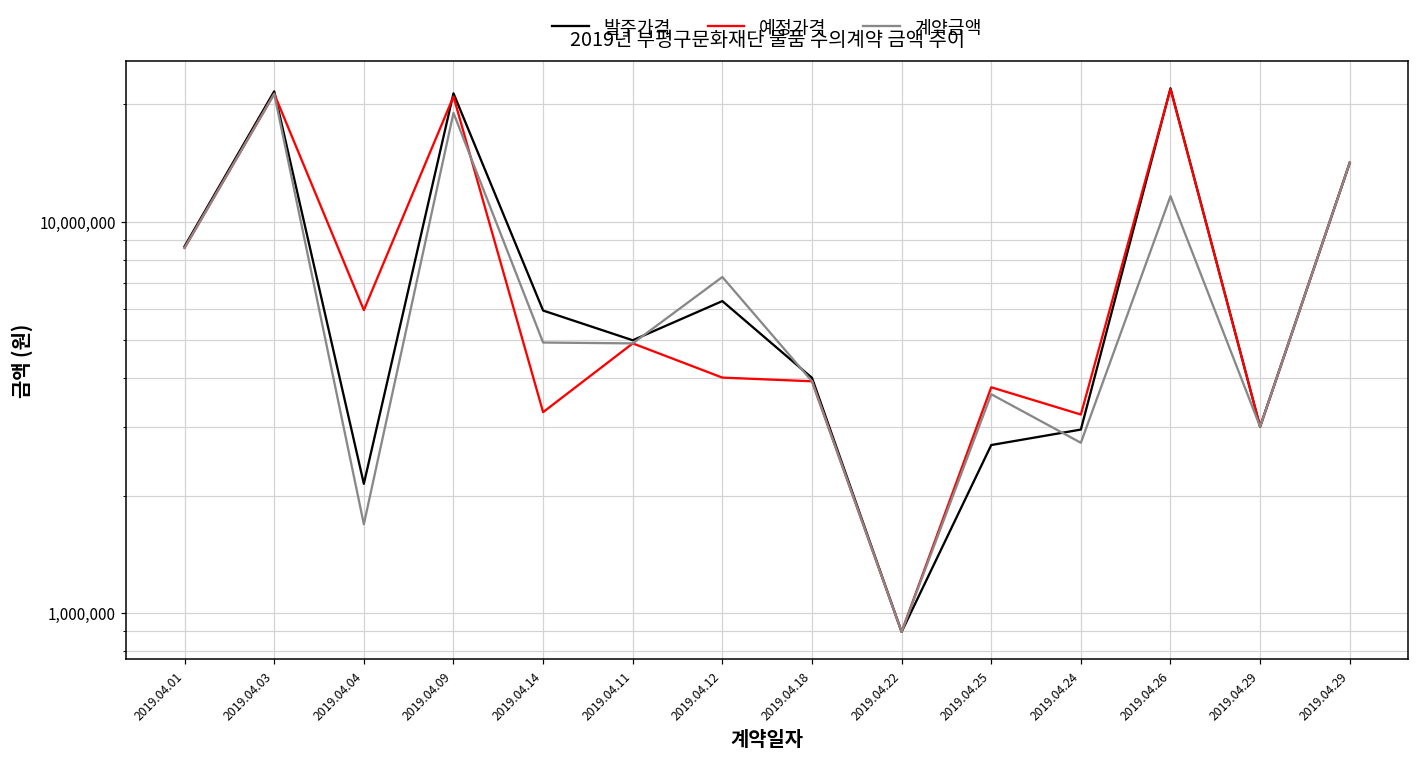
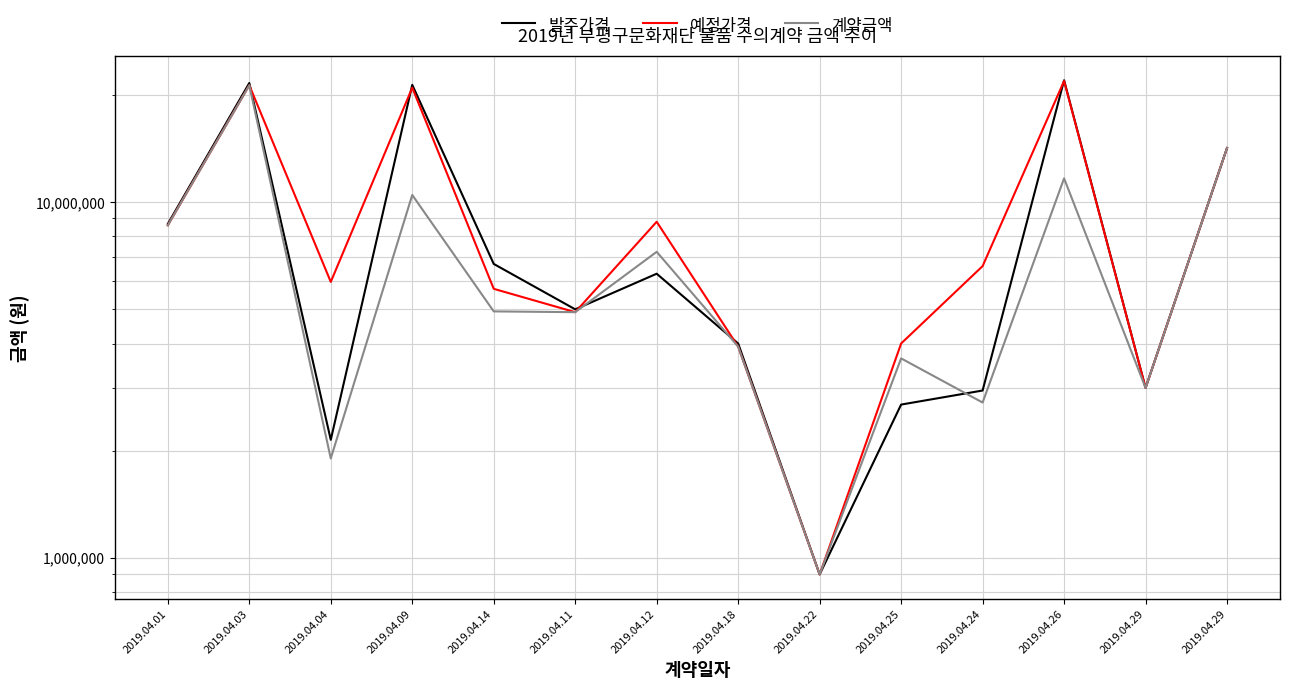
계약금액, 2019.04.04: 1,700,000 -> 1,900,000
계약금액, 2019.04.09: 19,000,000 -> 10,500,000
발주가격, 2019.04.14: 5,900,000 -> 6,700,000
예정가격, 2019.04.14: 3,300,000 -> 5,700,000
예정가격, 2019.04.12: 4,000,000 -> 8,800,000
예정가격, 2019.04.25: 3,800,000 -> 4,000,000
예정가격, 2019.04.24: 3,200,000 -> 6,600,000
